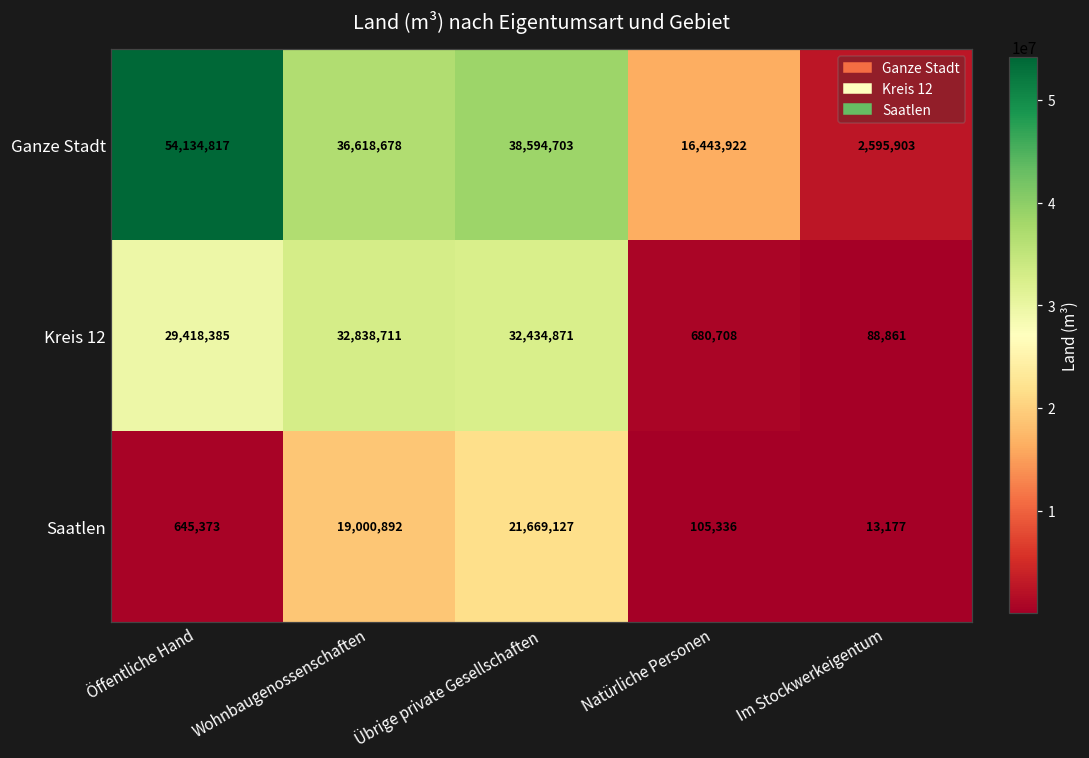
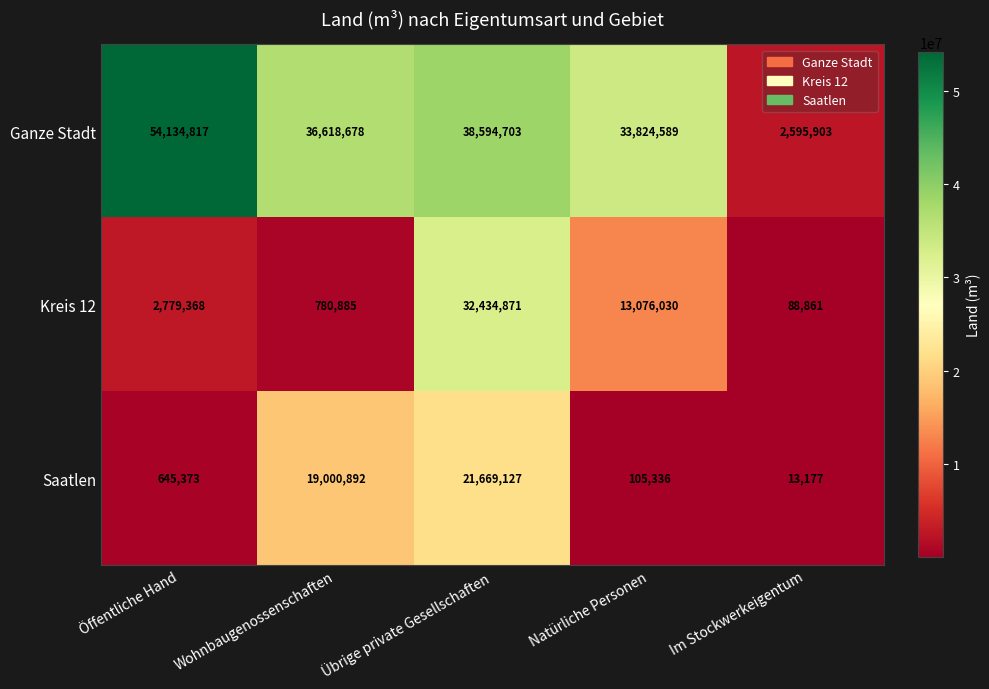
Ganze Stadt, Natürliche Personen: 16,443,922 -> 33,824,589
Kreis 12, Öffentliche Hand: 29,418,385 -> 2,779,368
Kreis 12, Wohnbaugenossenschaften: 32,838,711 -> 780,885
Kreis 12, Natürliche Personen: 680,708 -> 13,076,030
